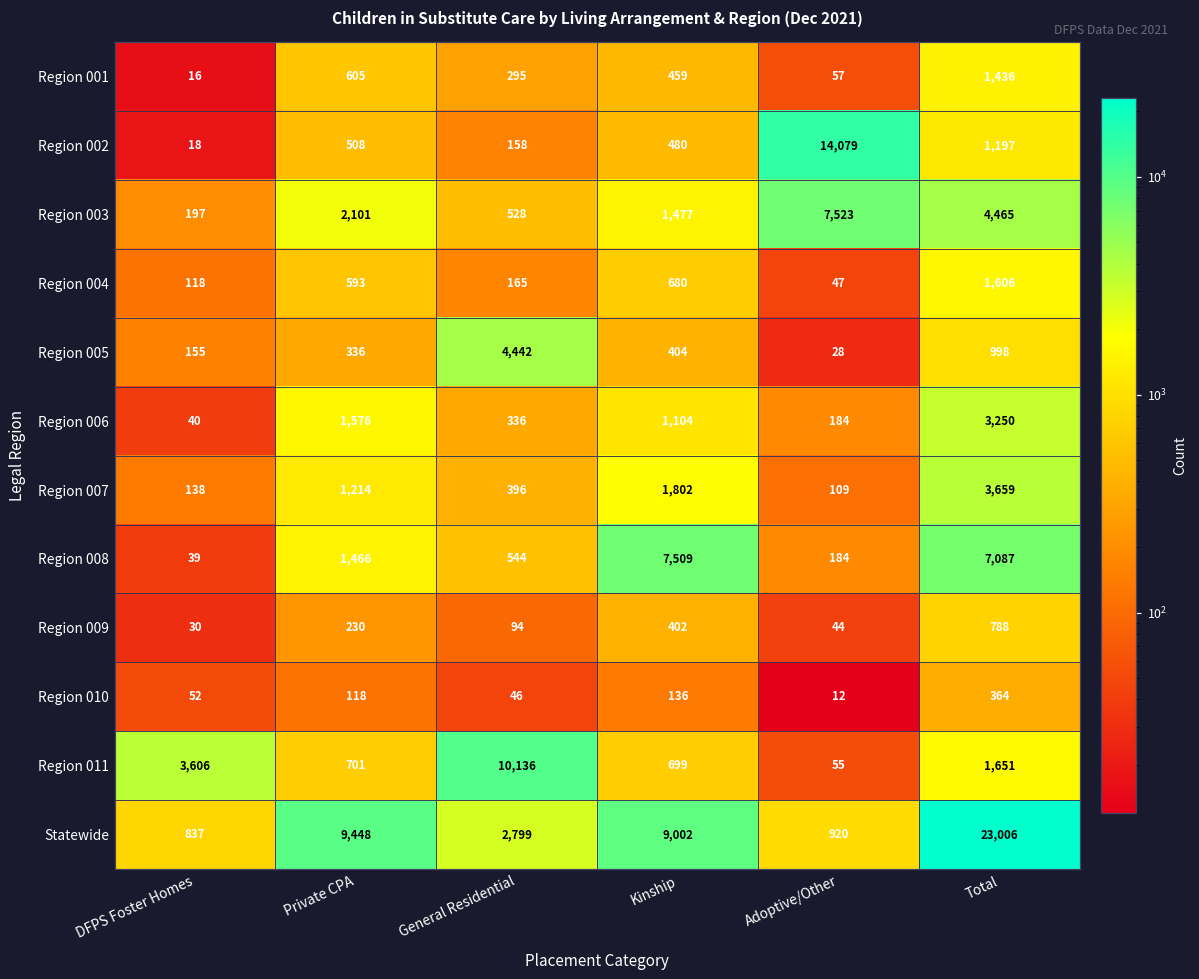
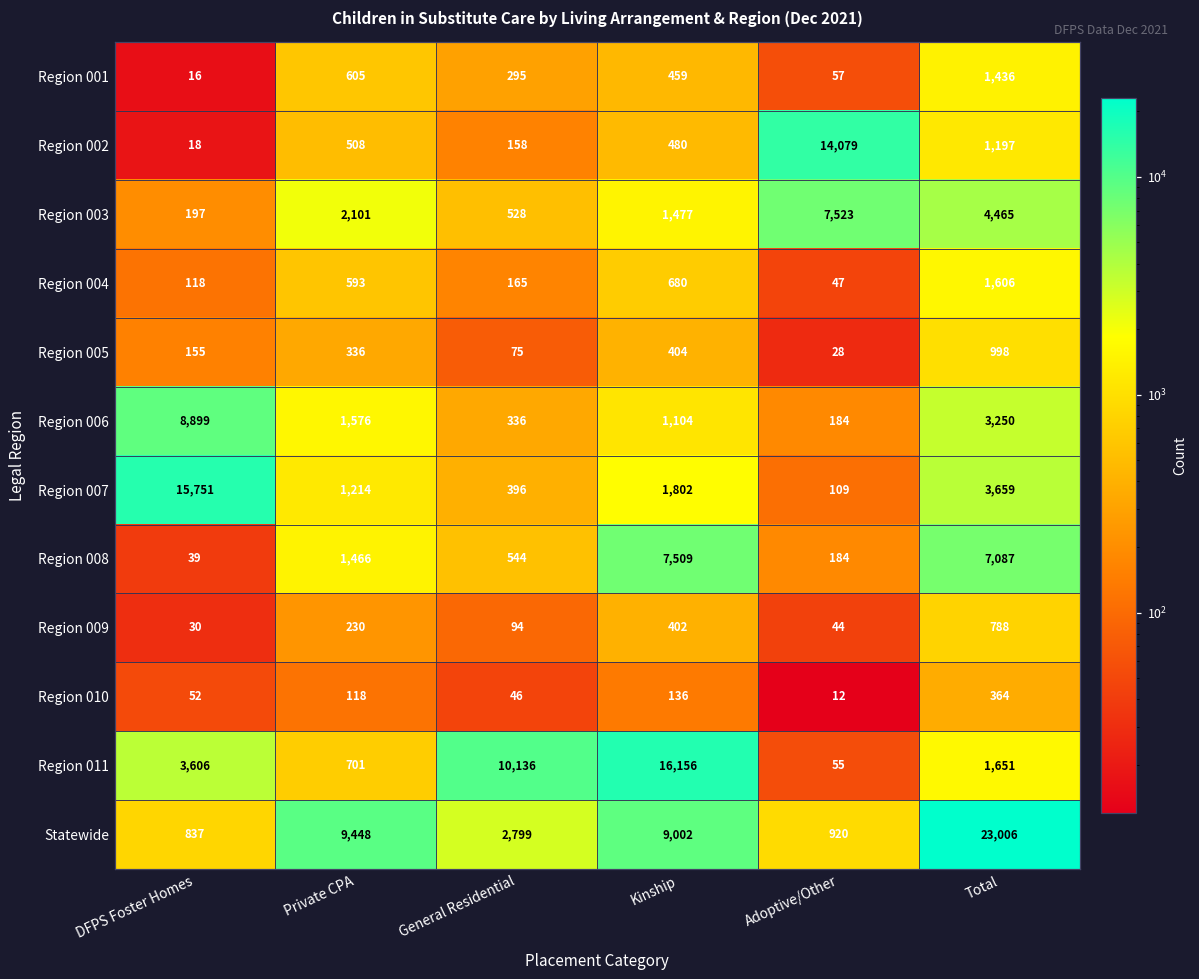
Region 005, General Residential: 4,442 -> 75
Region 006, DFPS Foster Homes: 40 -> 8,899
Region 007, DFPS Foster Homes: 138 -> 15,751
Region 011, Kinship: 699 -> 16,156
